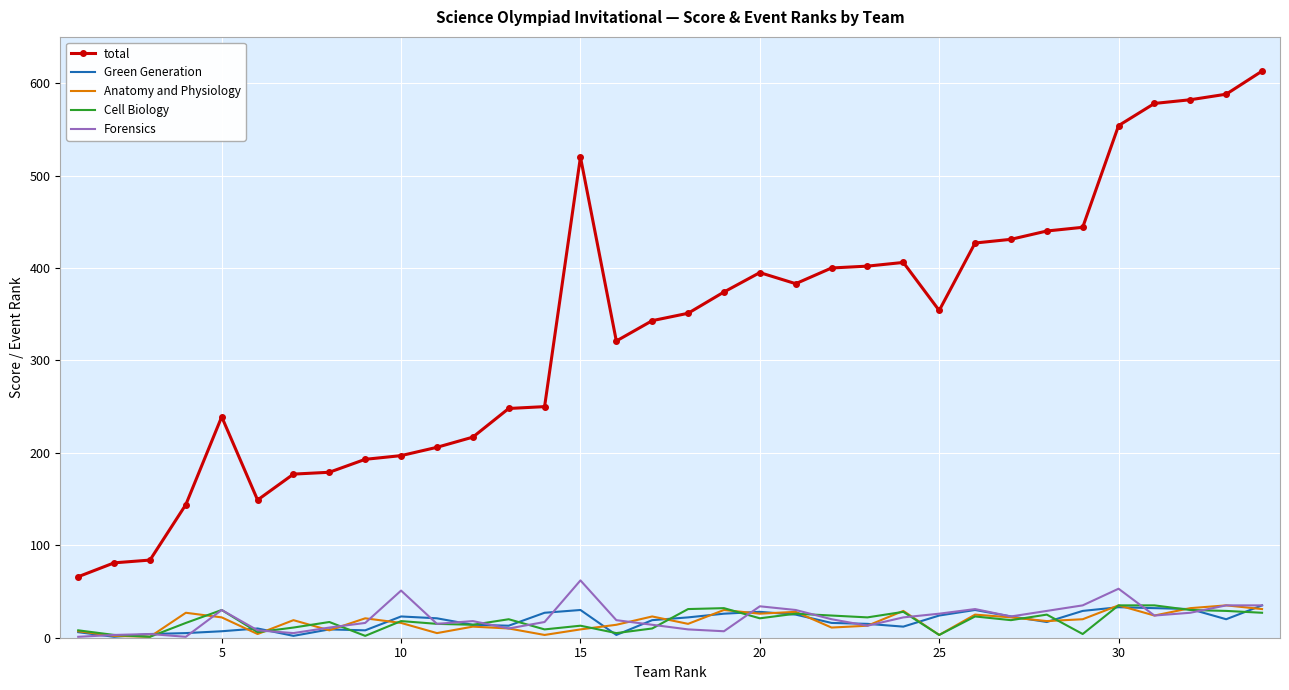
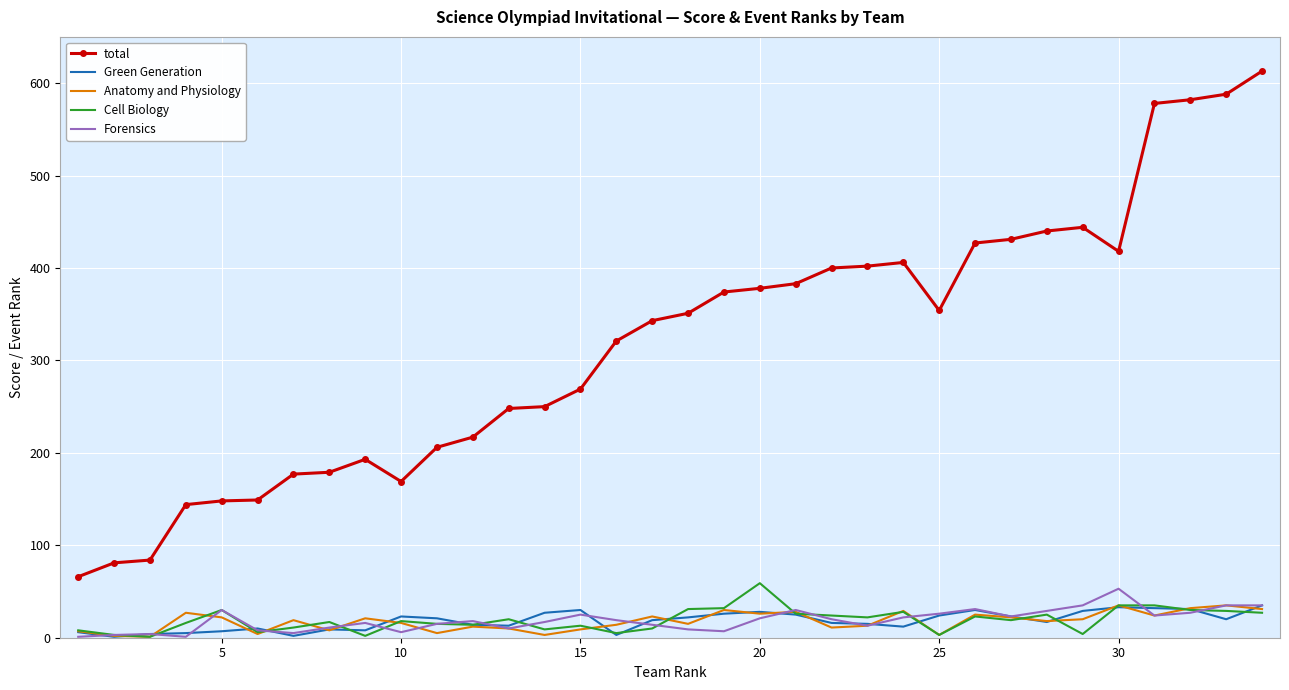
total, 5: 240 -> 150
total, 10: 200 -> 170
Forensics, 10: 50 -> 10
total, 15: 520 -> 270
Forensics, 15: 60 -> 30
total, 20: 400 -> 380
Cell Biology, 20: 20 -> 60
Forensics, 20: 30 -> 20
total, 30: 550 -> 420
